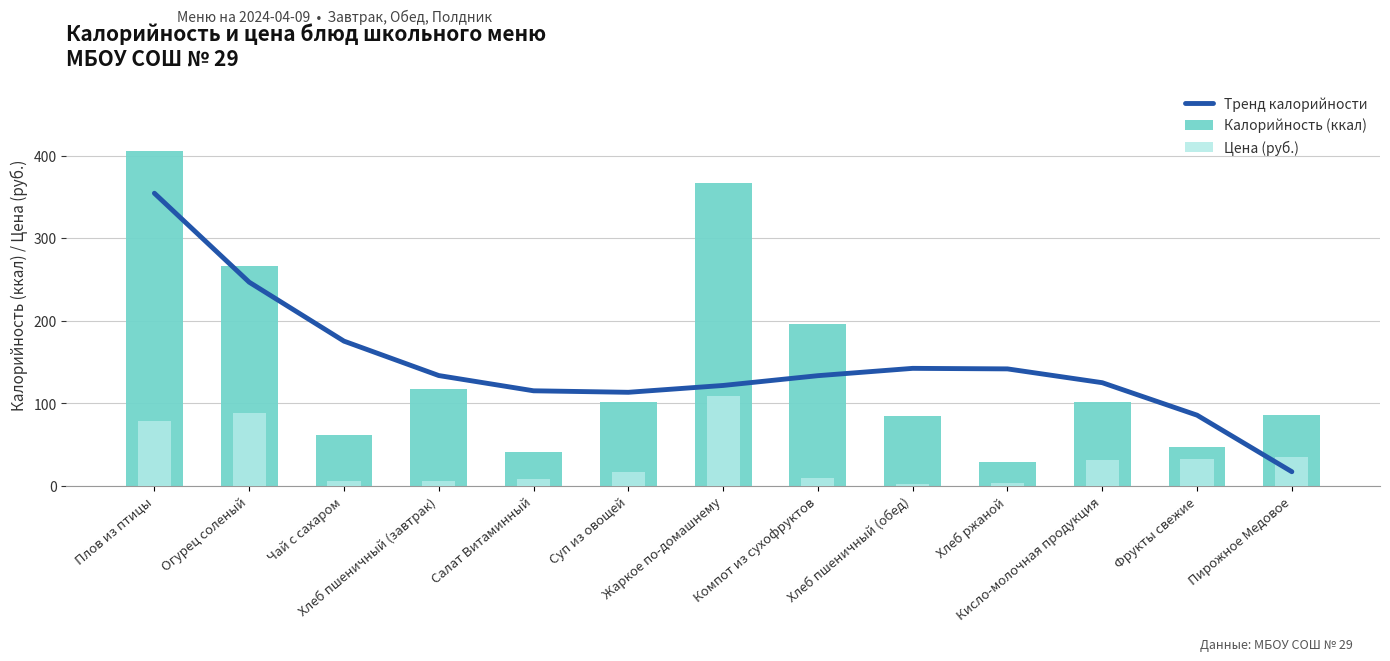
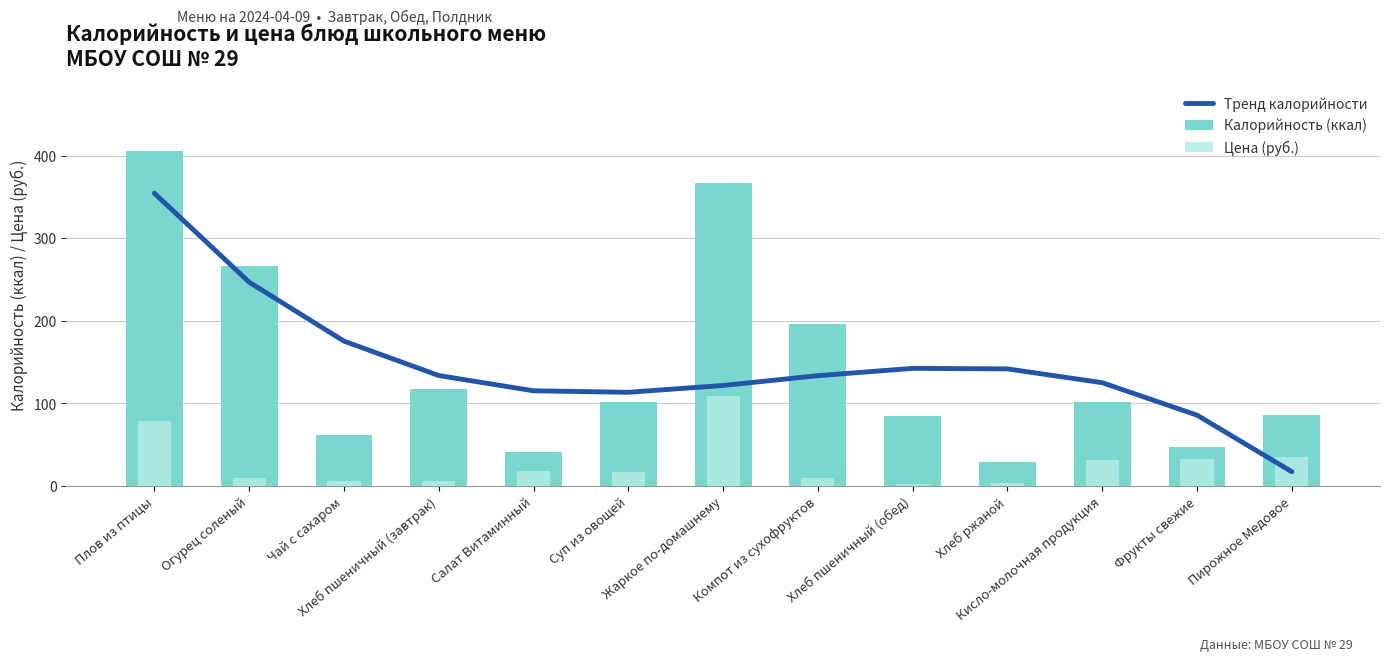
Цена (руб.), Огурец соленый: 90 -> 10
Цена (руб.), Салат Витаминный: 10 -> 20
